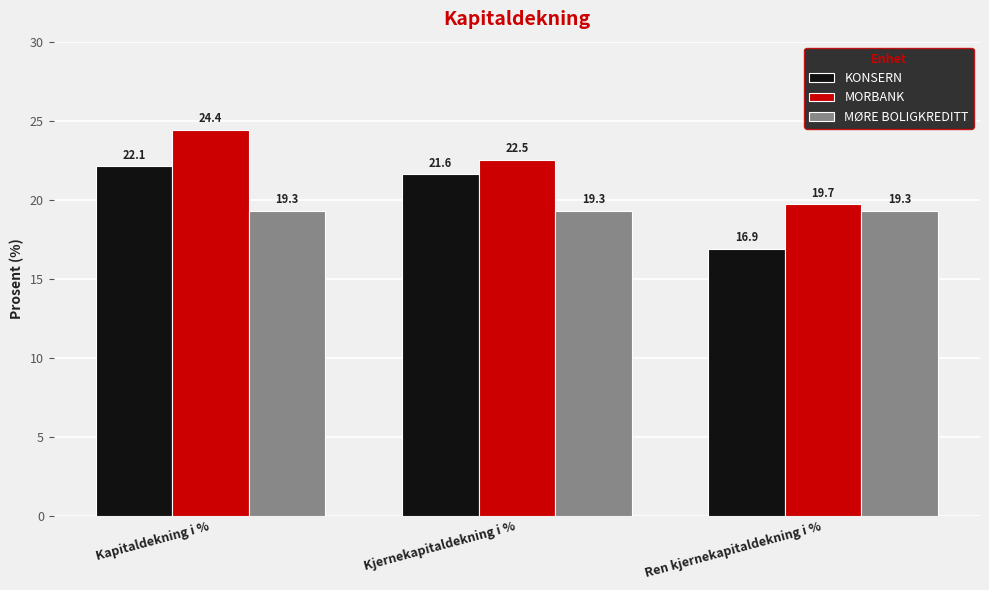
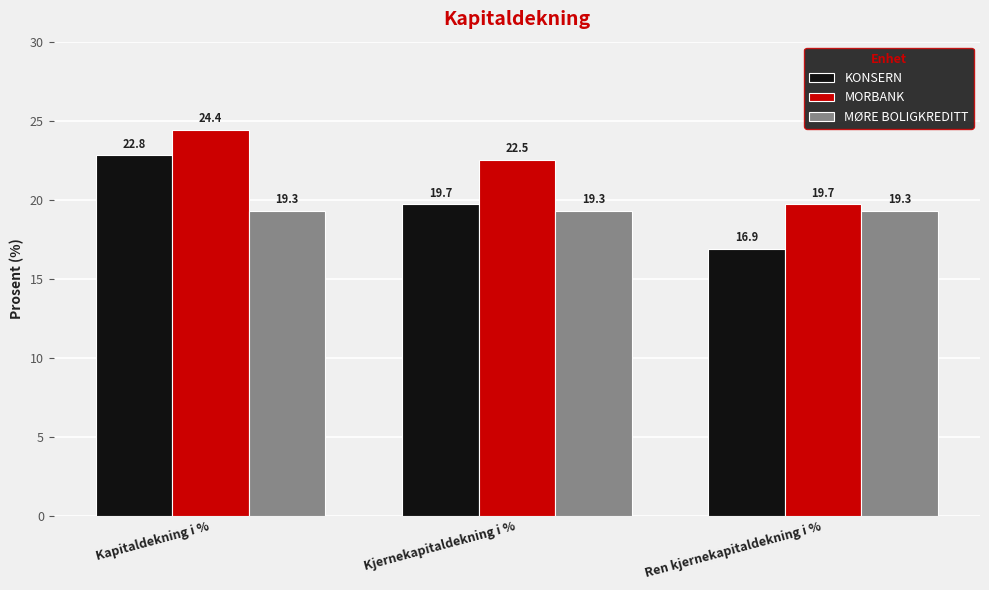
KONSERN, Kapitaldekning i %: 22.1 -> 22.8
KONSERN, Kjernekapitaldekning i %: 21.6 -> 19.7
